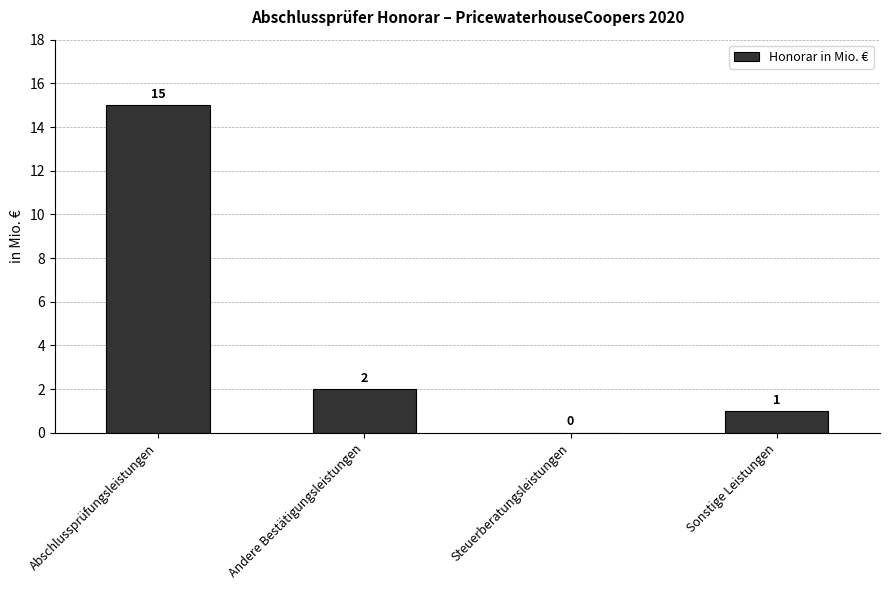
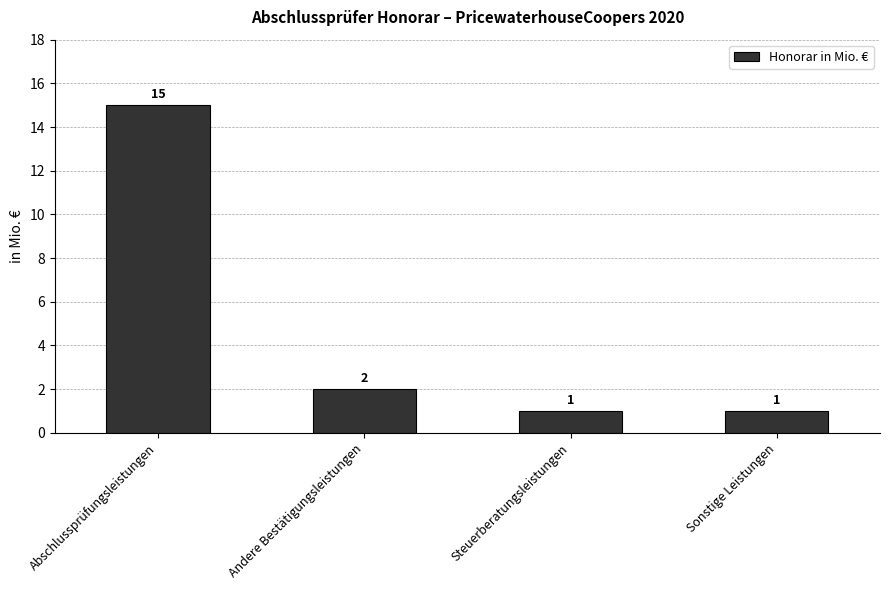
Steuerberatungsleistungen: 0 -> 1
